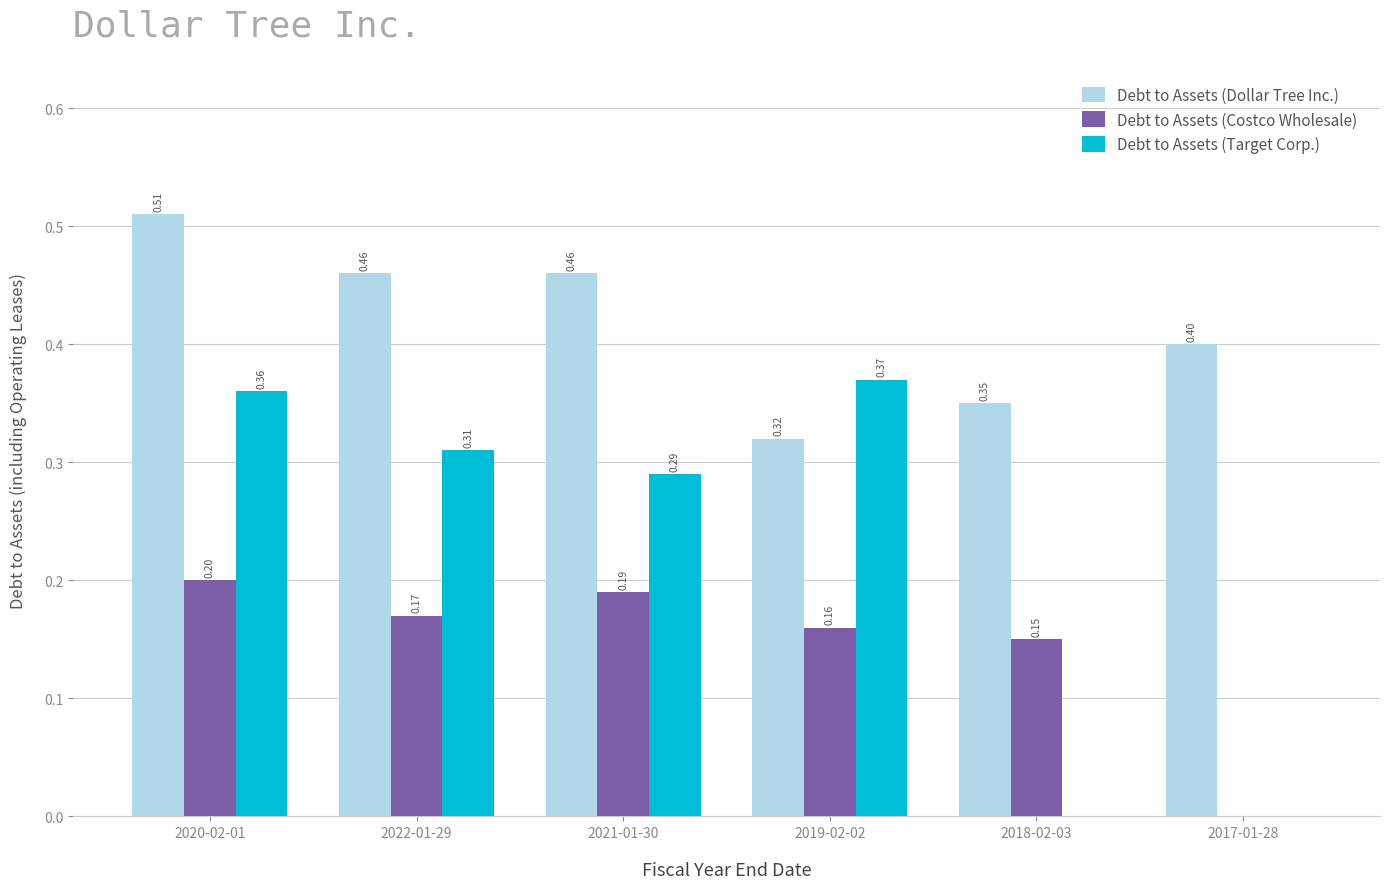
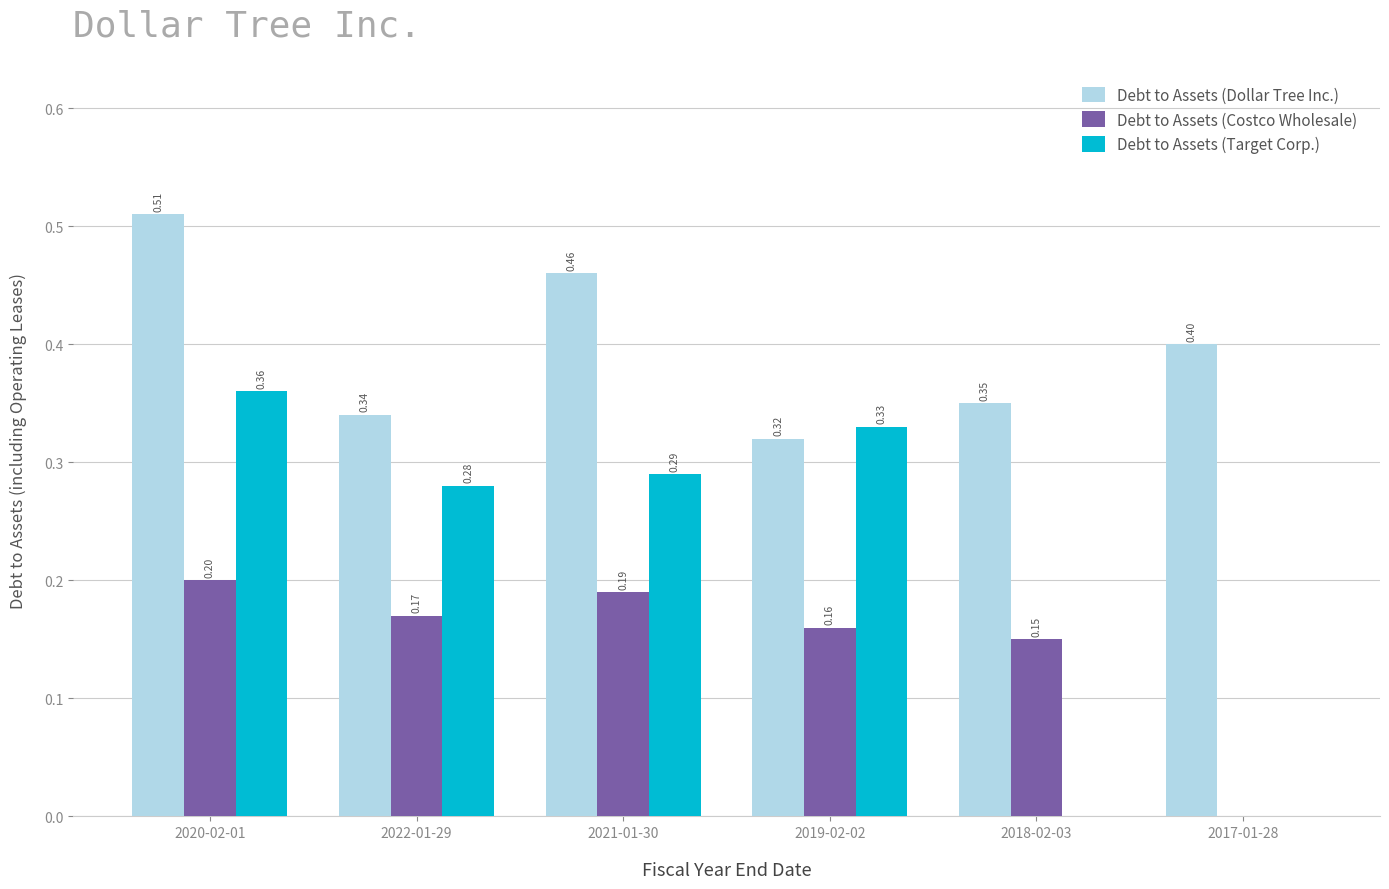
Debt to Assets (Dollar Tree Inc.), 2022-01-29: 0.46 -> 0.34
Debt to Assets (Target Corp.), 2022-01-29: 0.31 -> 0.28
Debt to Assets (Target Corp.), 2019-02-02: 0.37 -> 0.33
